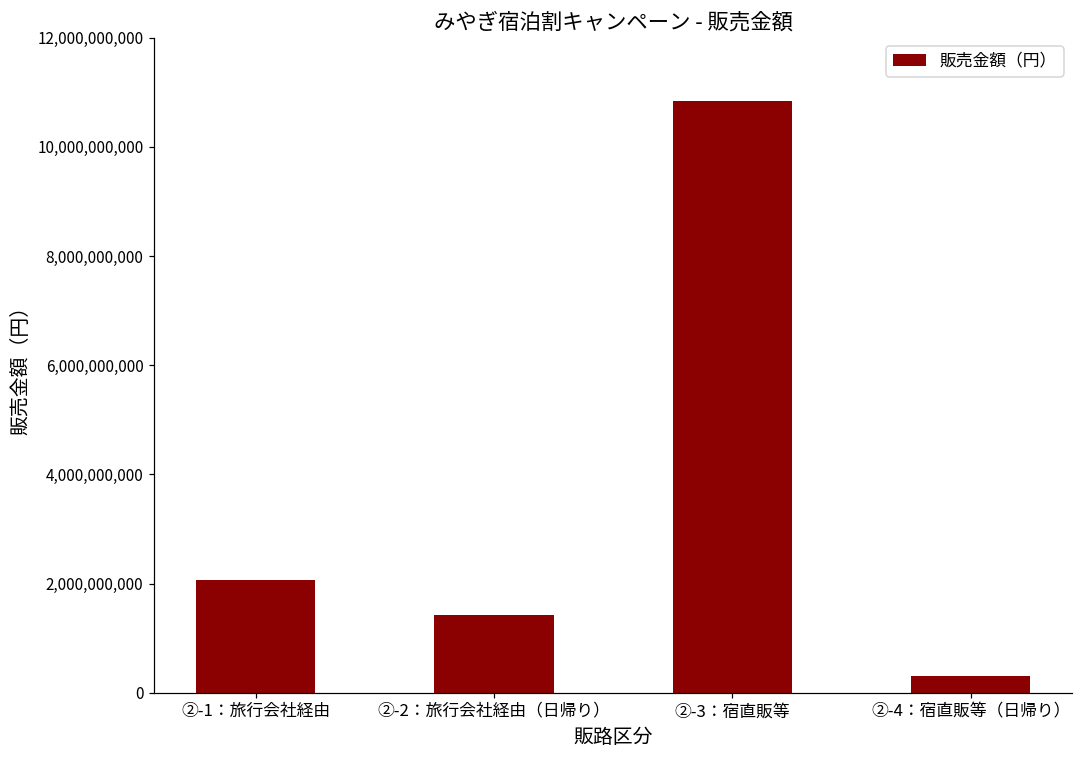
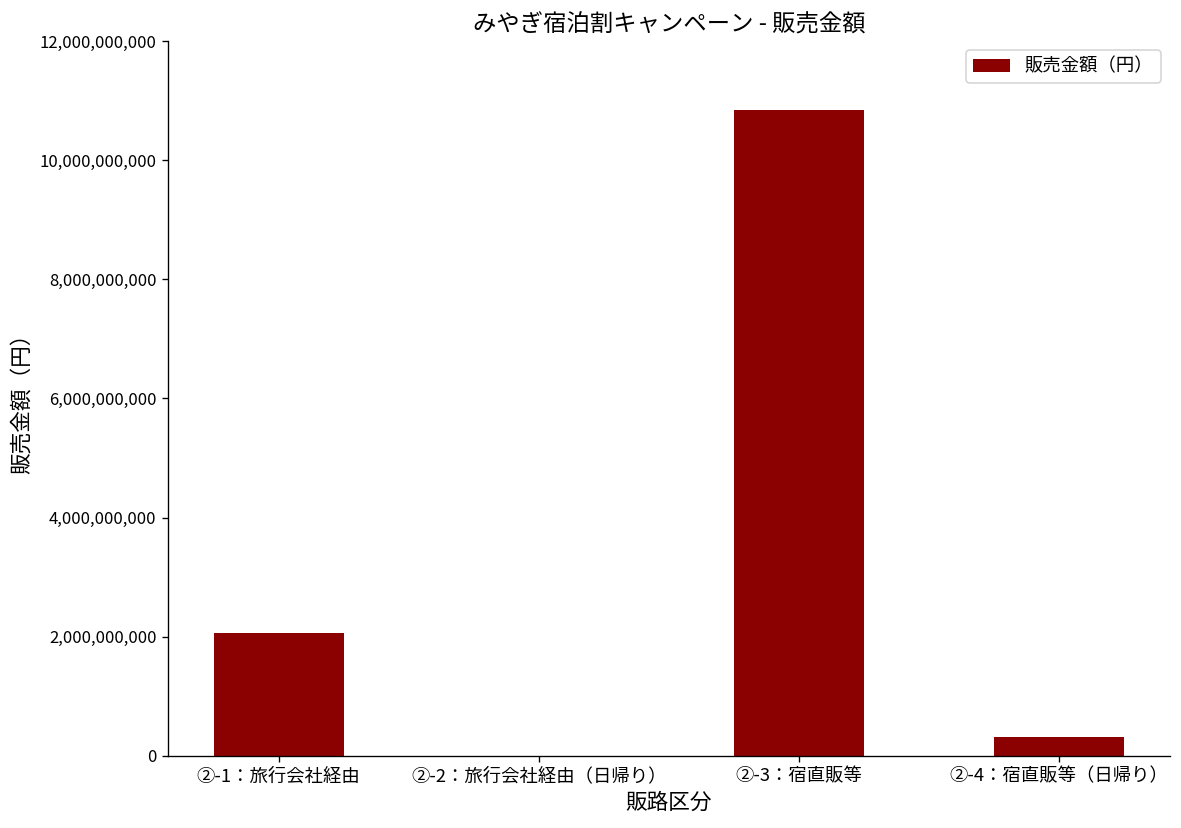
②-2：旅行会社経由（日帰り）: 1,400,000,000 -> 0
